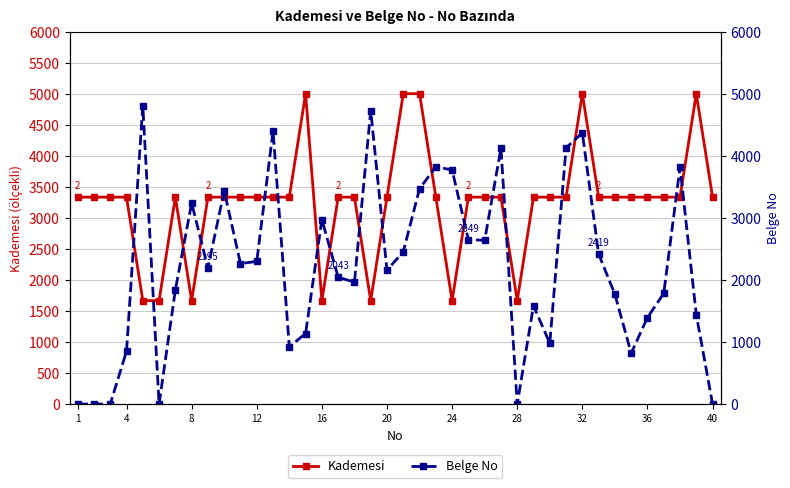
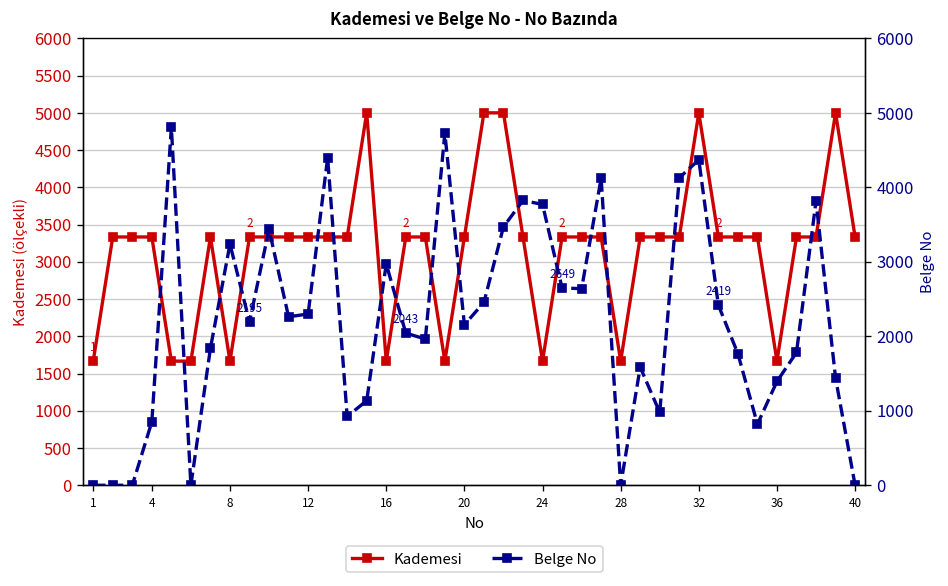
Kademesi, 1: 2 -> 1
Kademesi, 36: 3300 -> 1700
